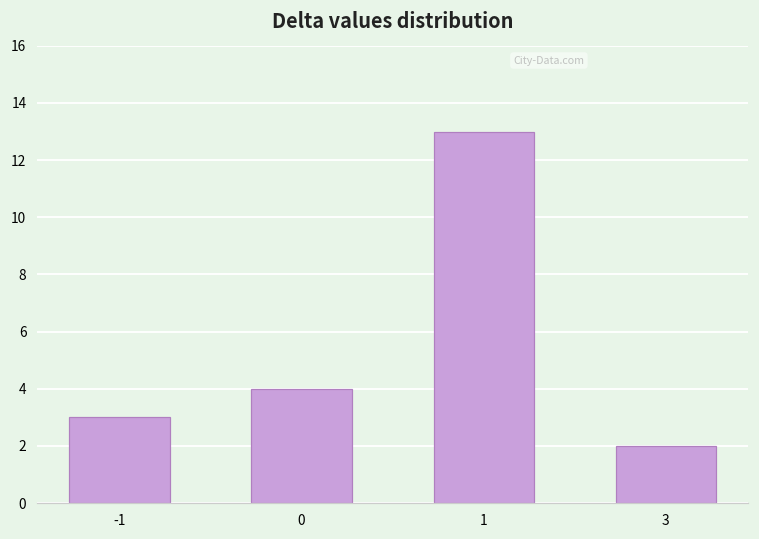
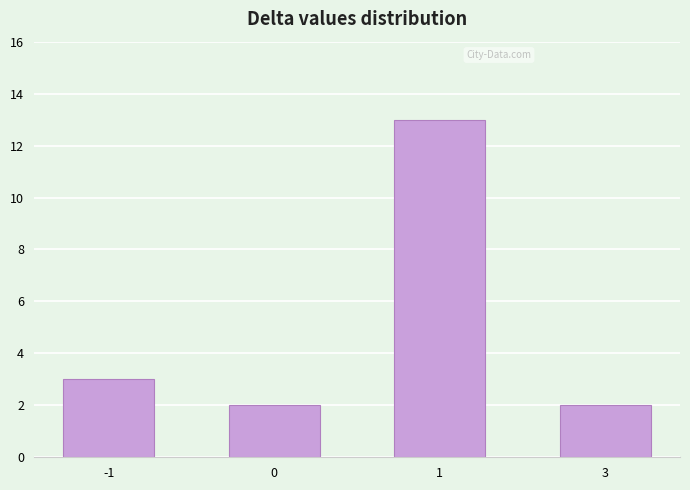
0: 4 -> 2
